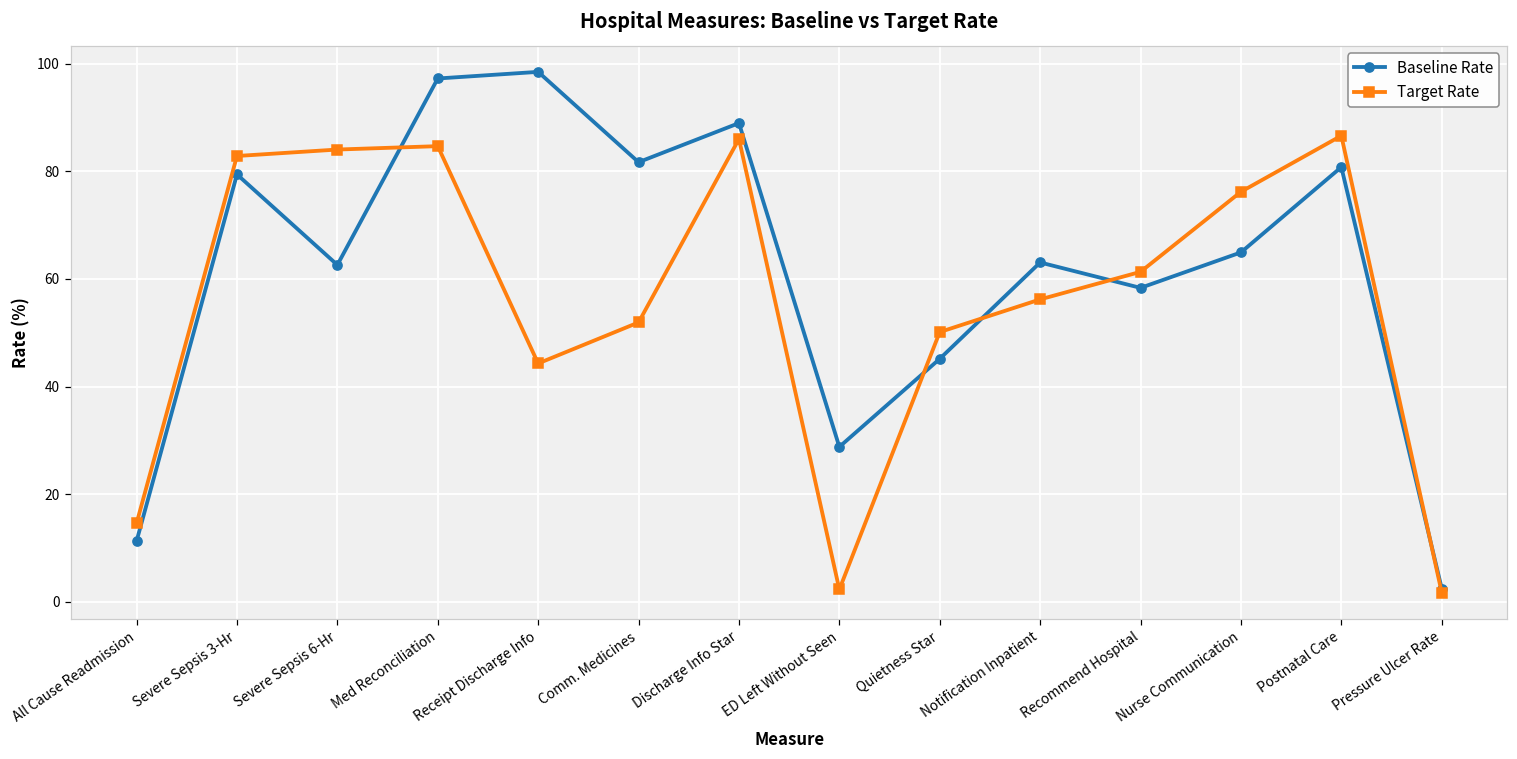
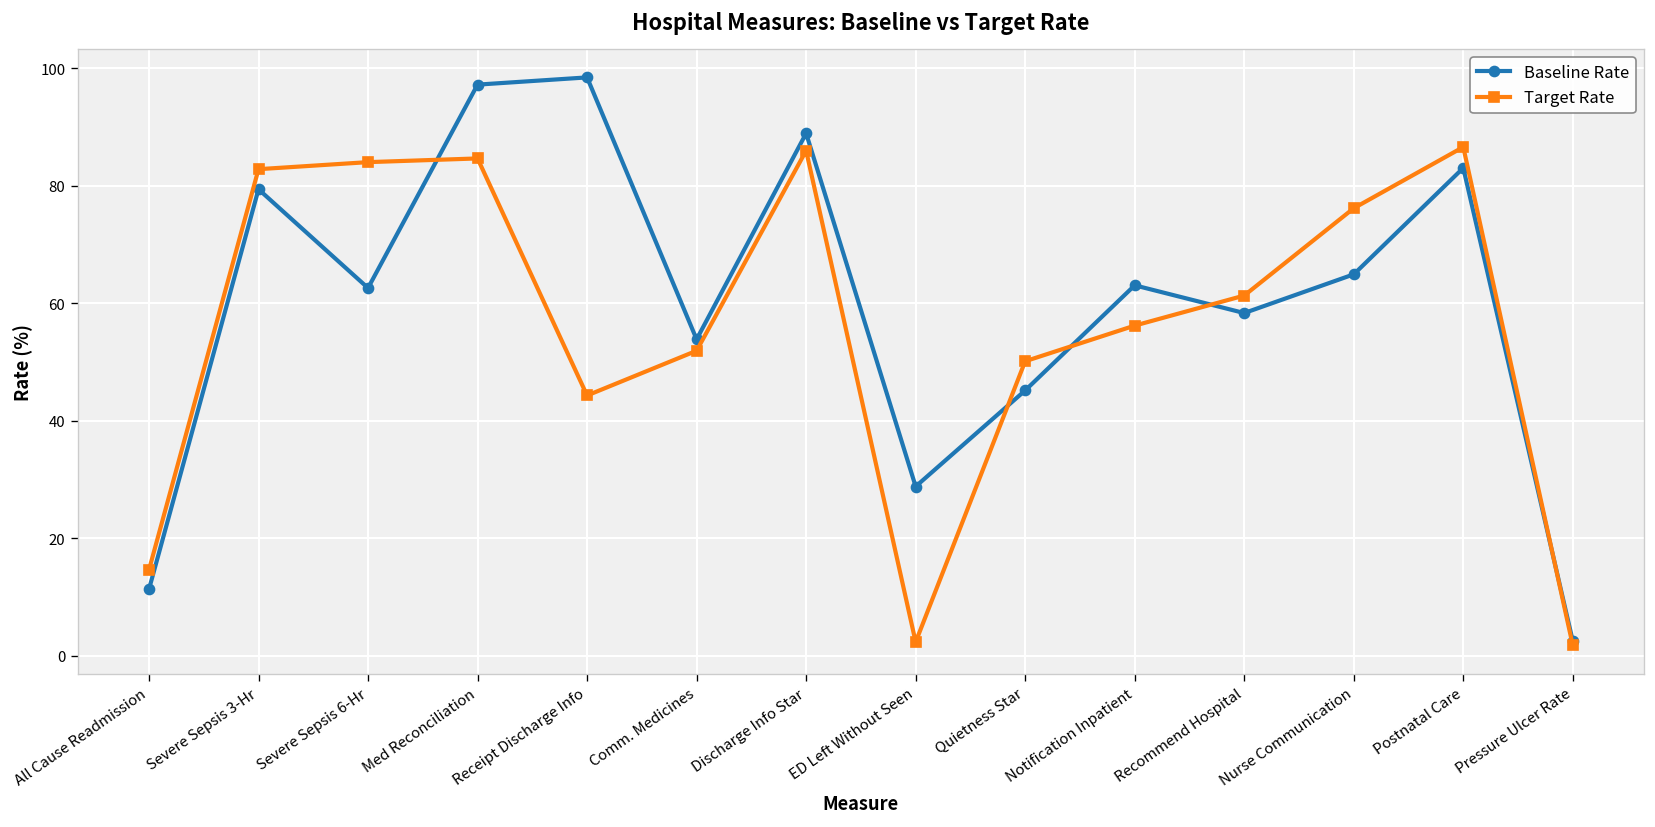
Baseline Rate, Comm. Medicines: 82 -> 54
Baseline Rate, Postnatal Care: 81 -> 83
